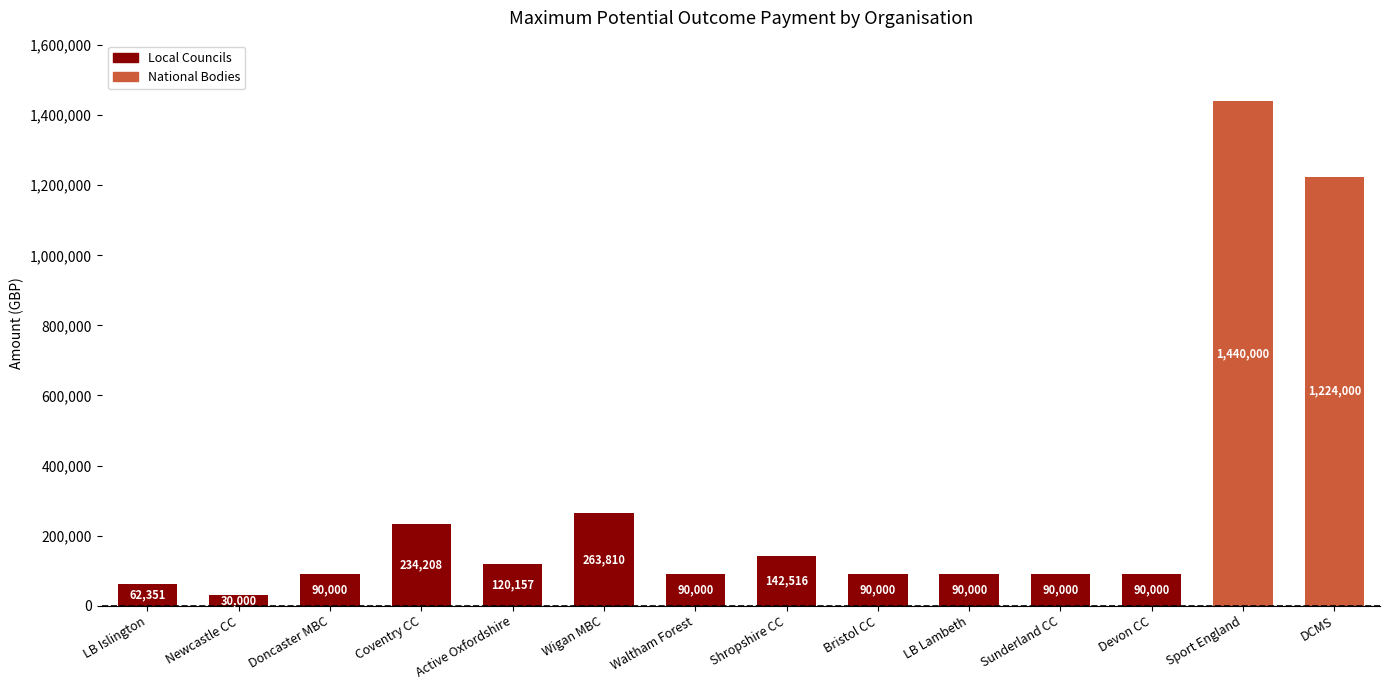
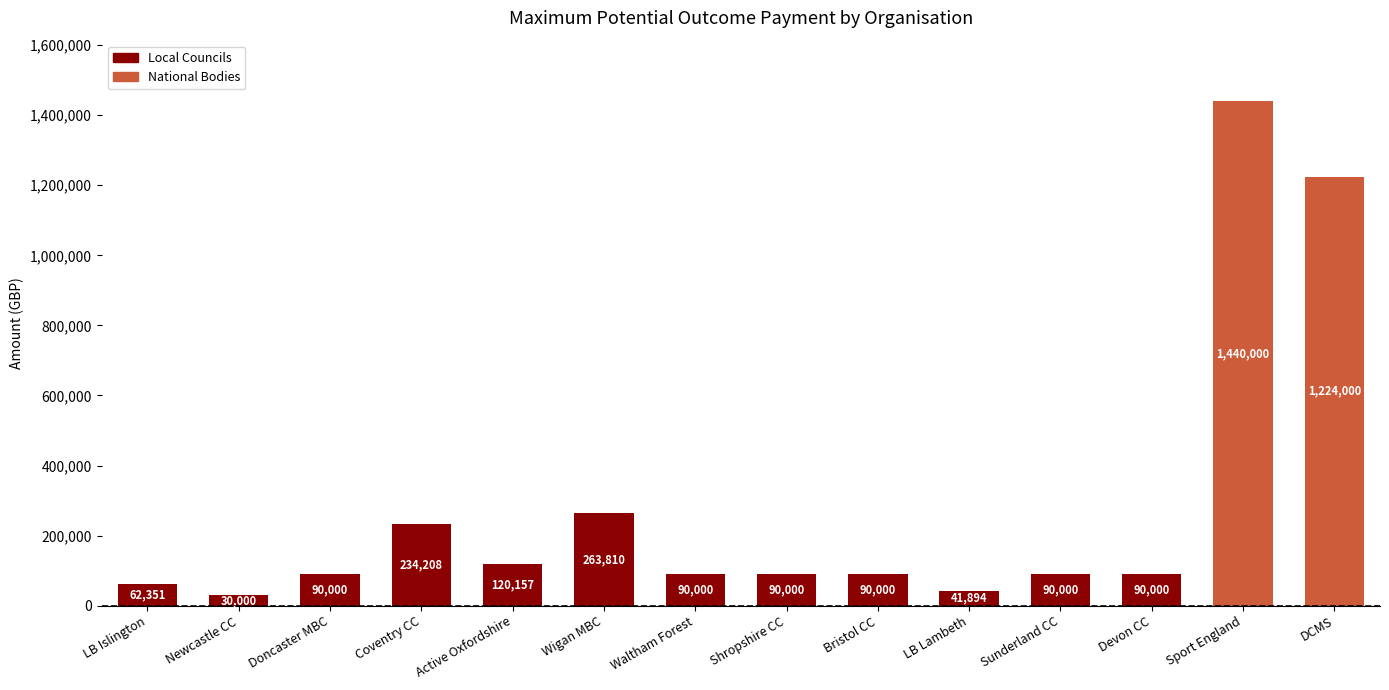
Shropshire CC: 142,516 -> 90,000
LB Lambeth: 90,000 -> 41,894
